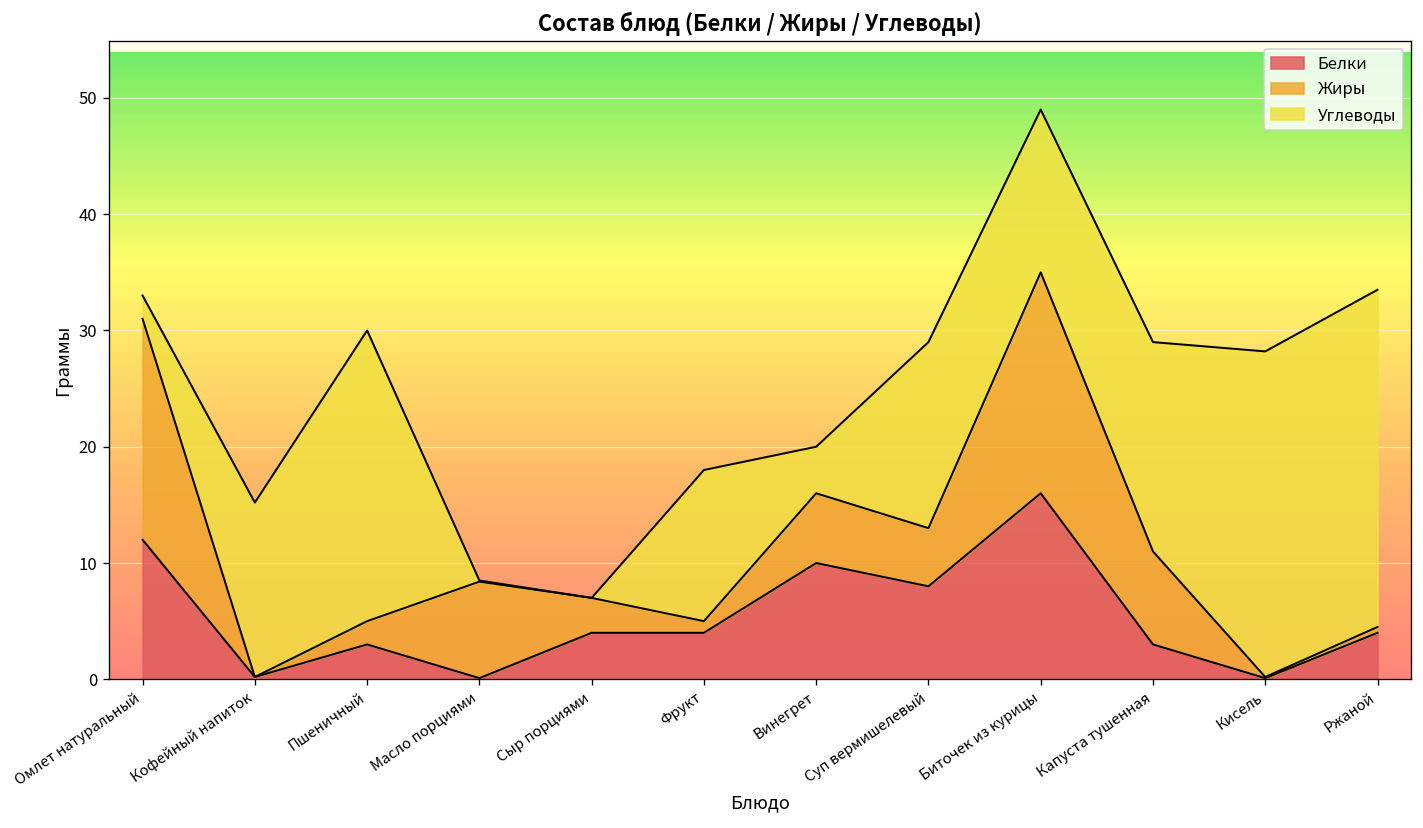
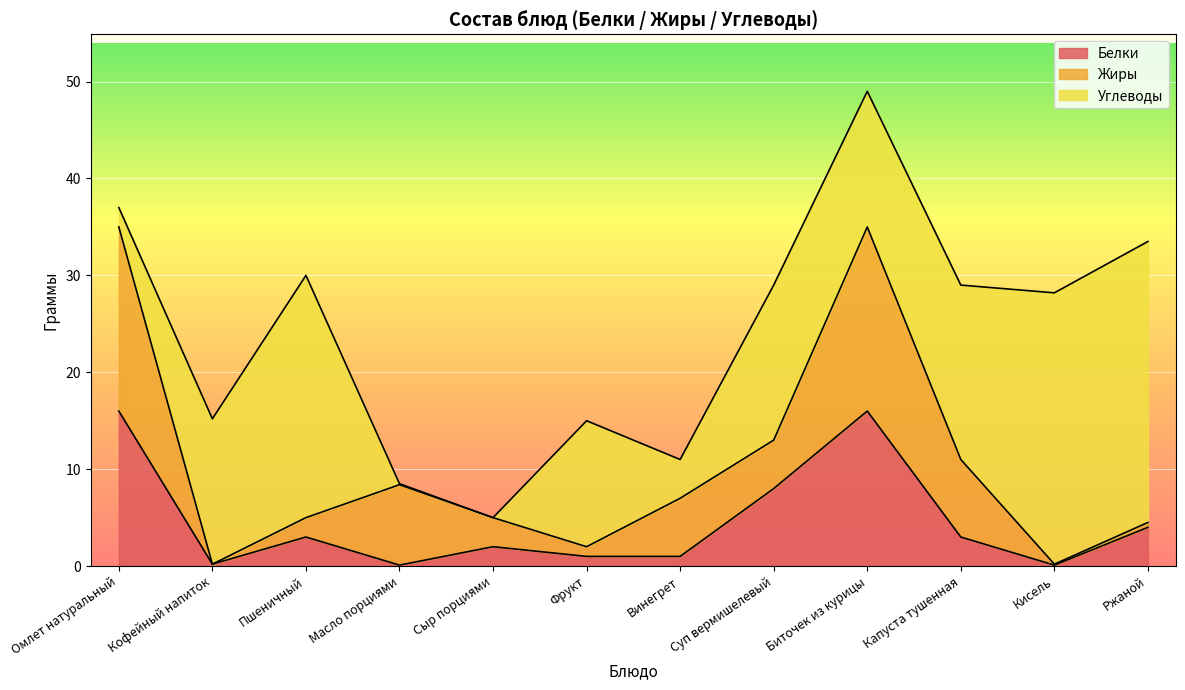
Белки, Омлет натуральный: 12 -> 16
Белки, Сыр порциями: 4 -> 2
Белки, Фрукт: 4 -> 1
Белки, Винегрет: 10 -> 1
